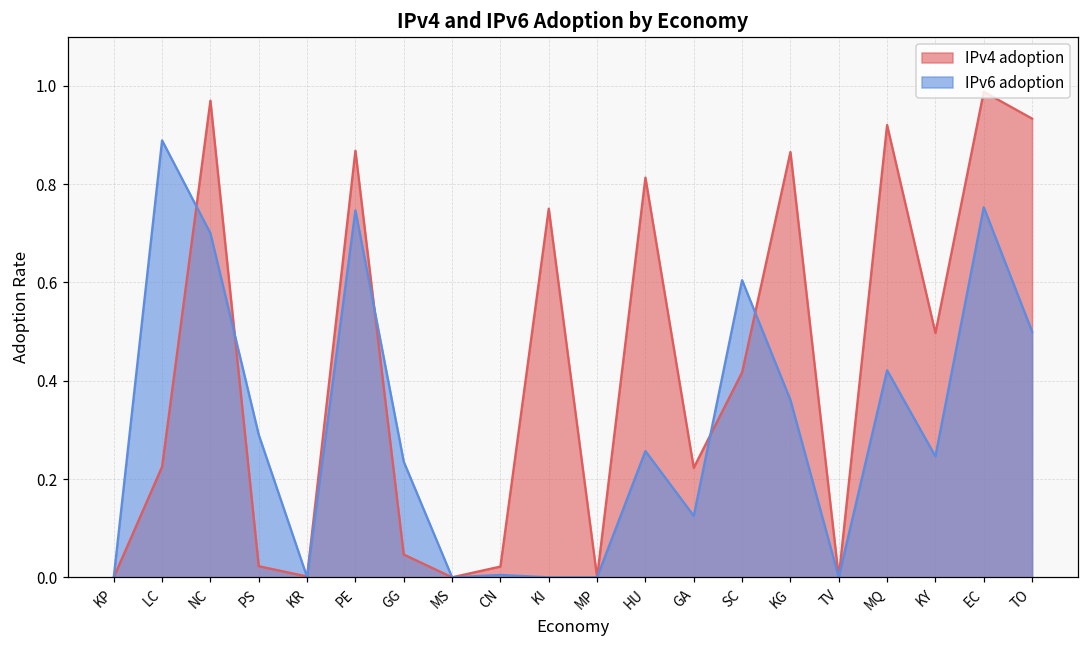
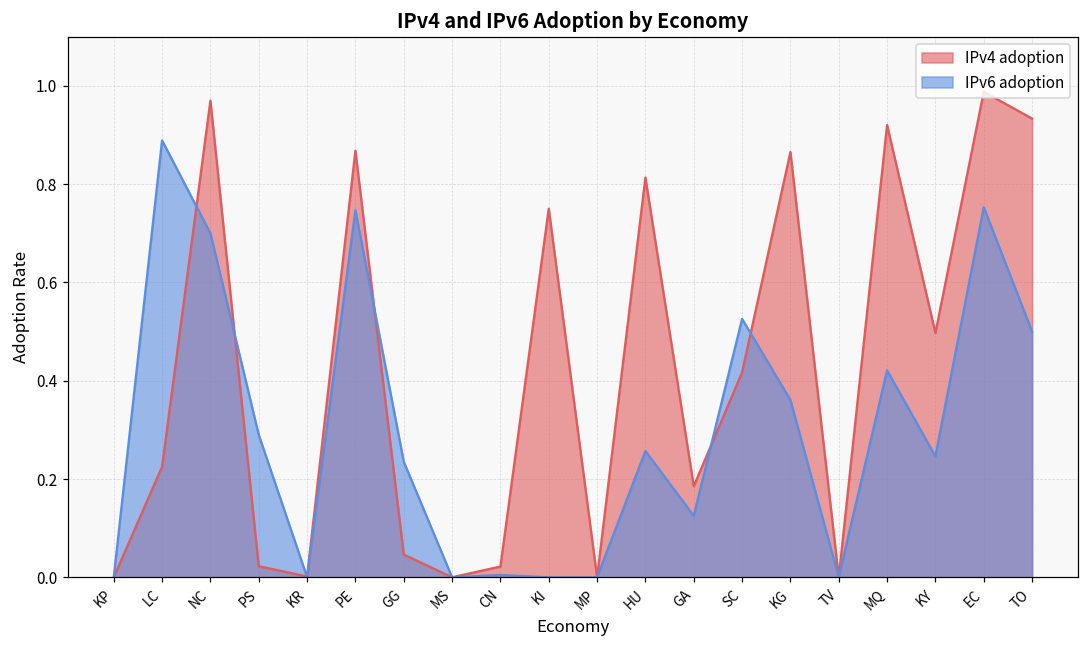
IPv4 adoption, GA: 0.22 -> 0.19
IPv6 adoption, SC: 0.60 -> 0.53
